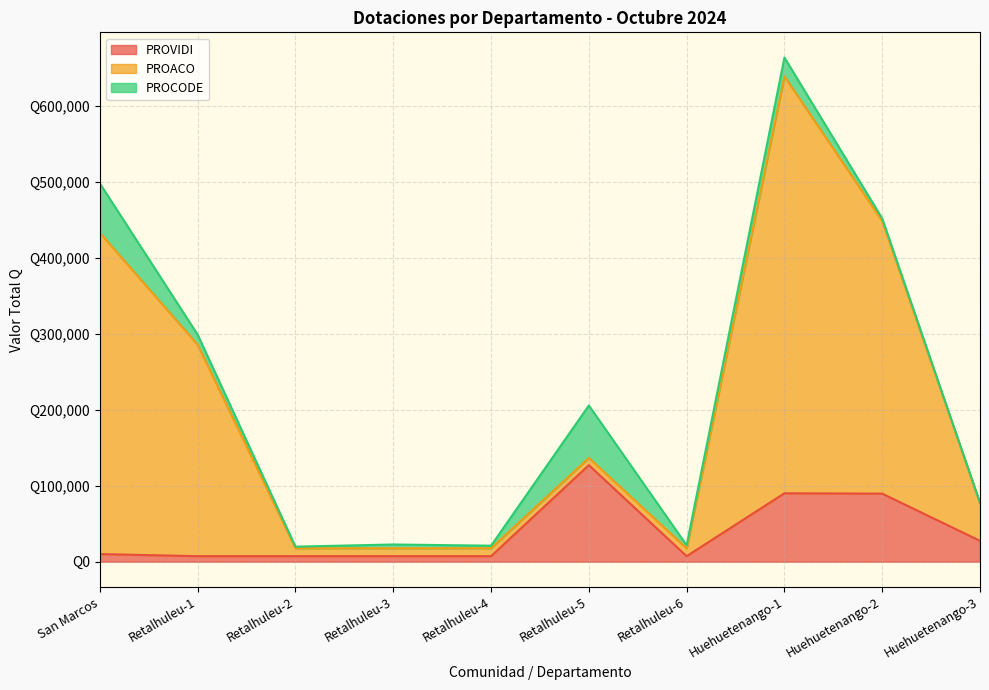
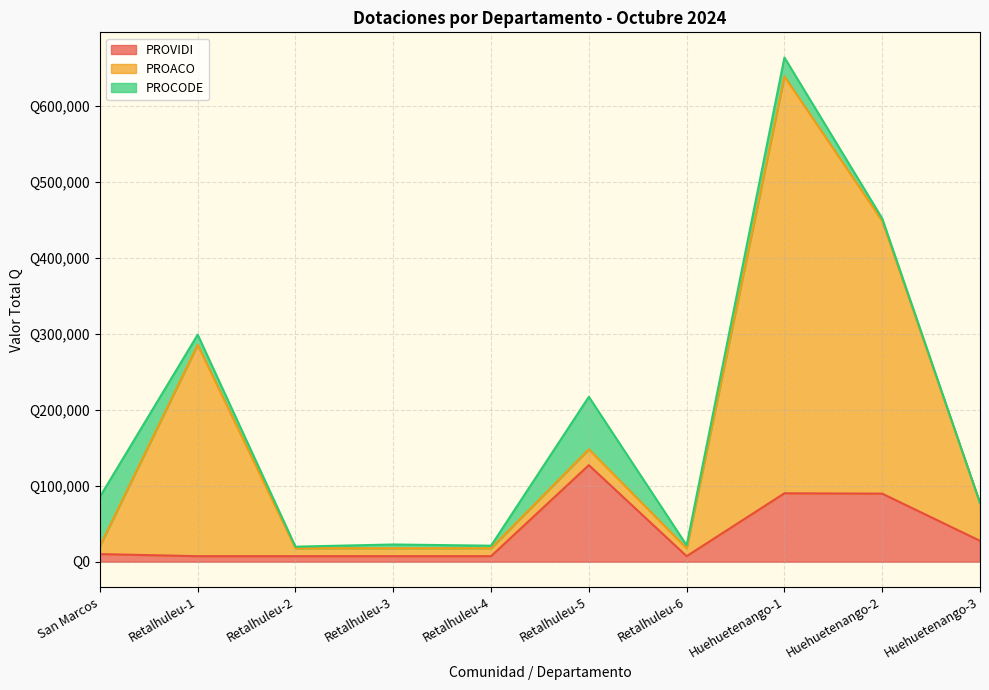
PROACO, San Marcos: Q420,000 -> Q10,000
PROACO, Retalhuleu-5: Q10,000 -> Q20,000
